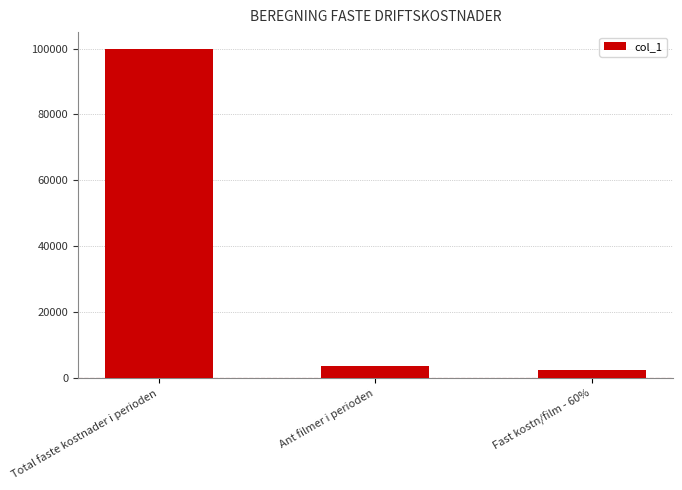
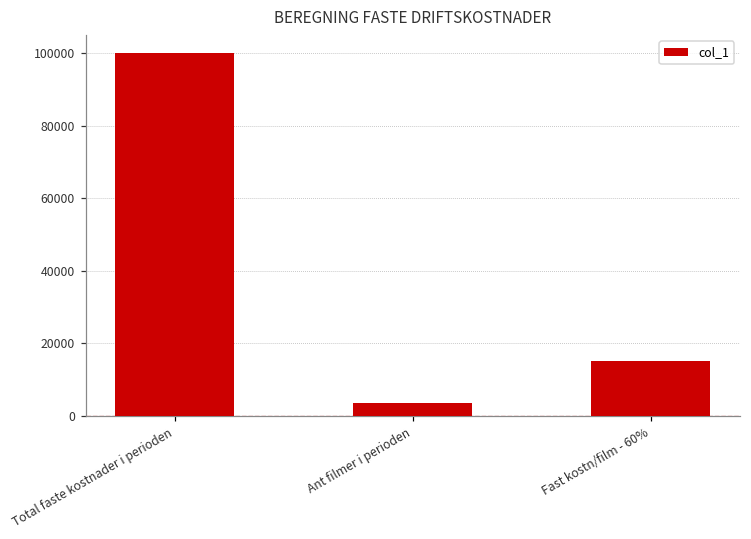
Fast kostn/film - 60%: 2000 -> 15000
